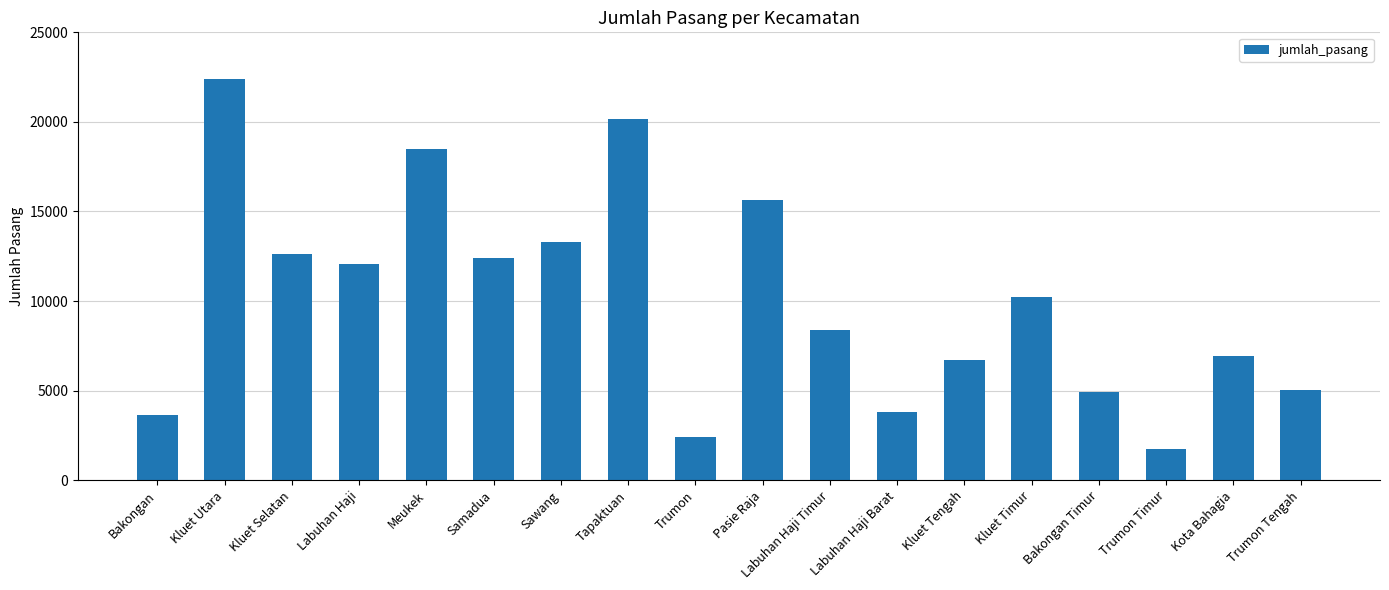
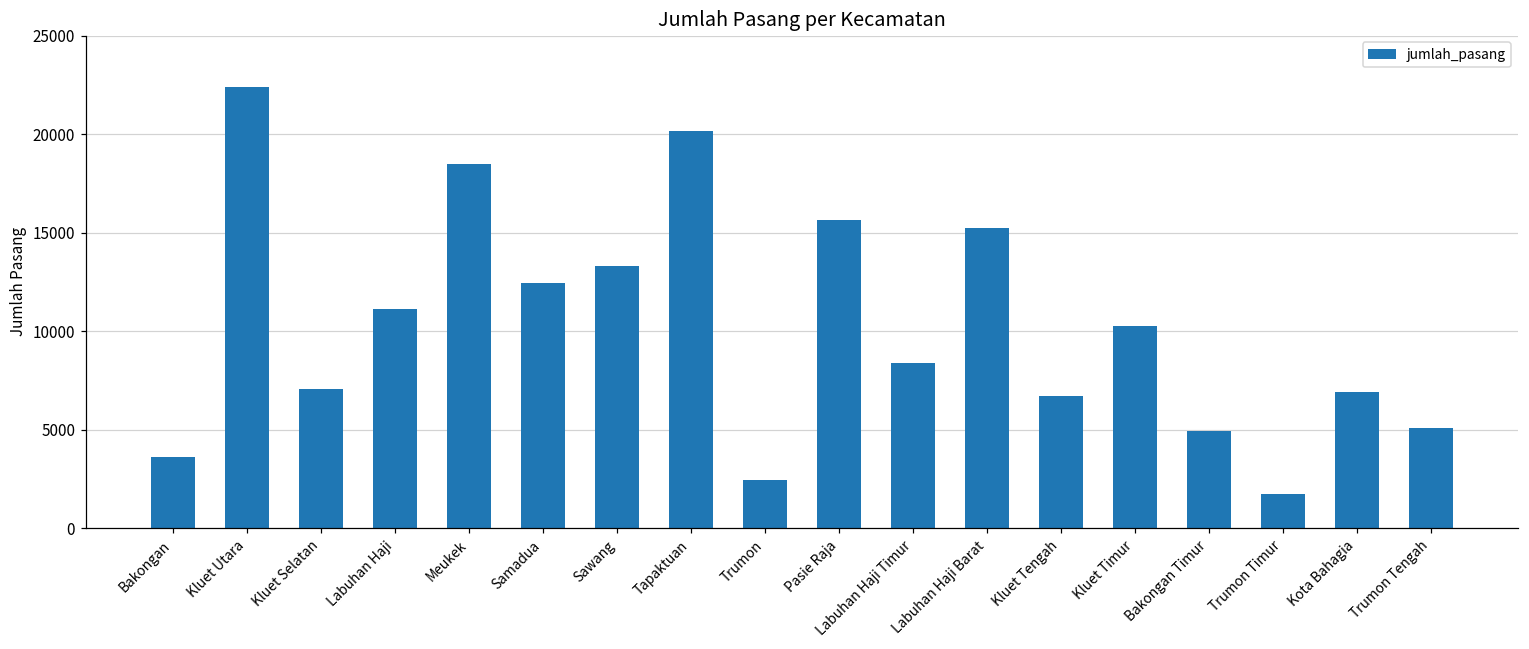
Kluet Selatan: 12600 -> 7000
Labuhan Haji: 12000 -> 11100
Labuhan Haji Barat: 3800 -> 15200
